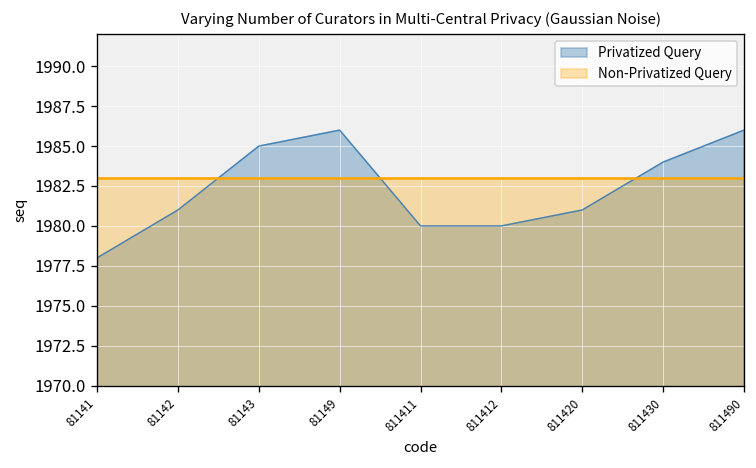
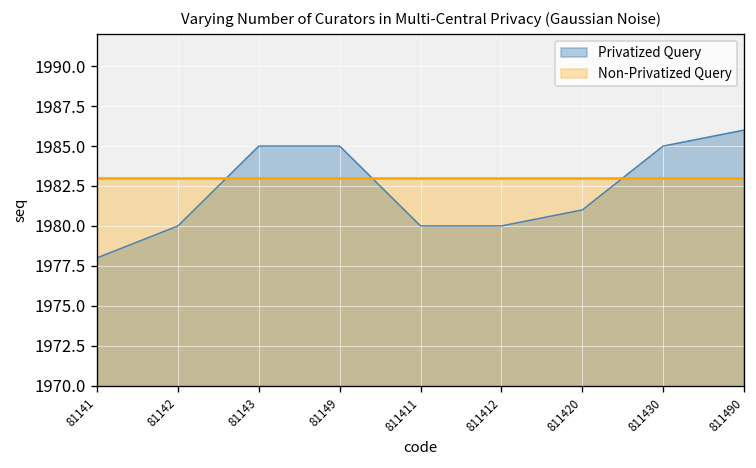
Privatized Query, 81142: 1981 -> 1980
Privatized Query, 81149: 1986 -> 1985
Privatized Query, 811430: 1984 -> 1985
